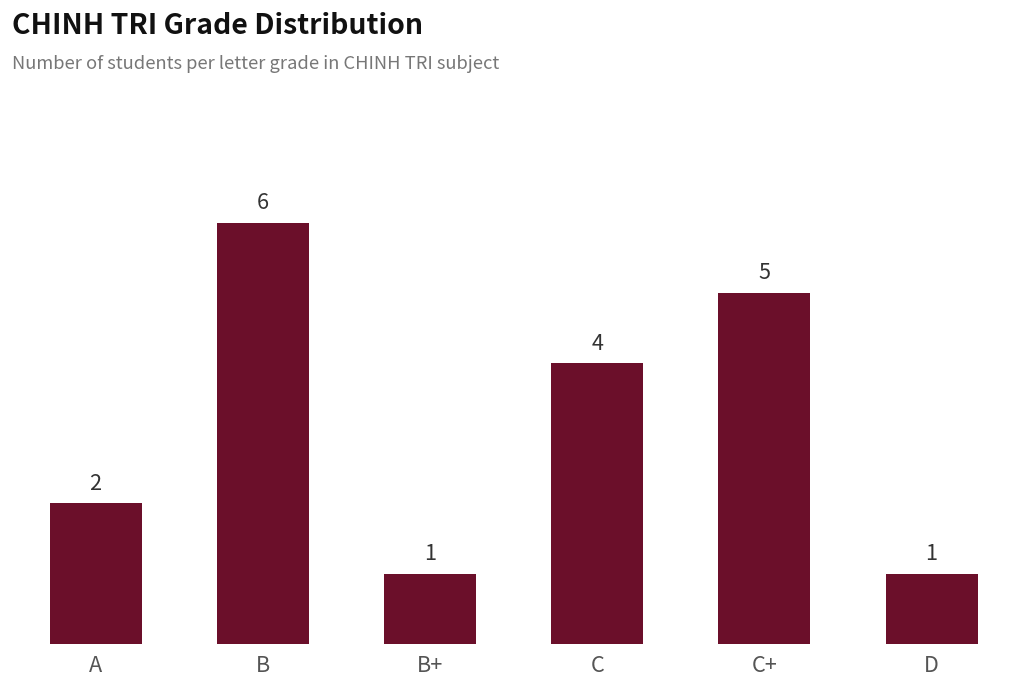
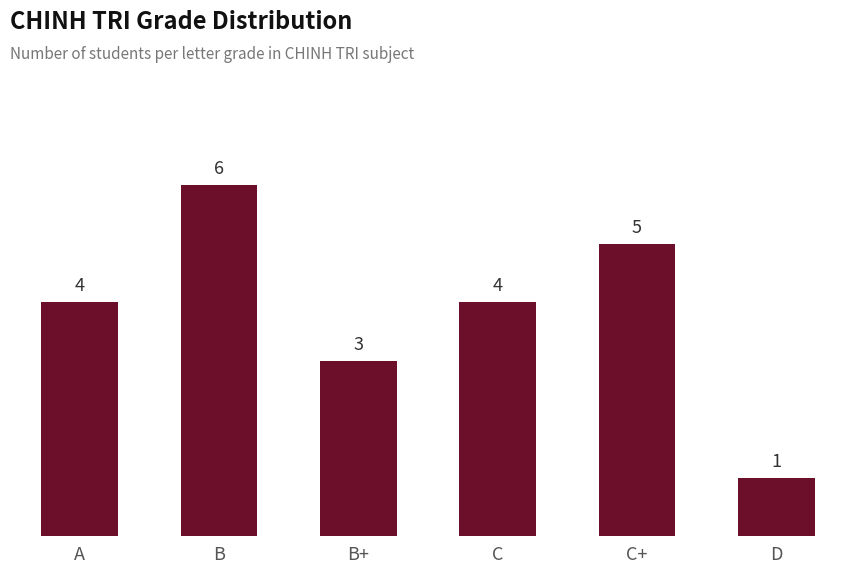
A: 2 -> 4
B+: 1 -> 3
